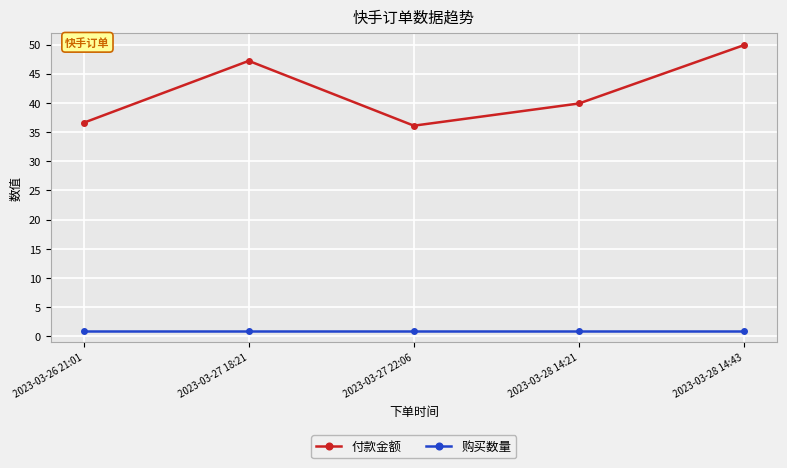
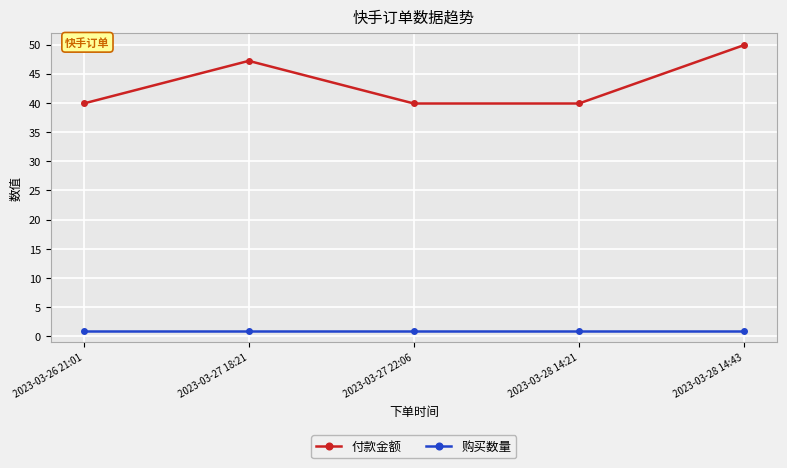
付款金额, 2023-03-26 21:01: 37 -> 40
付款金额, 2023-03-27 22:06: 36 -> 40
